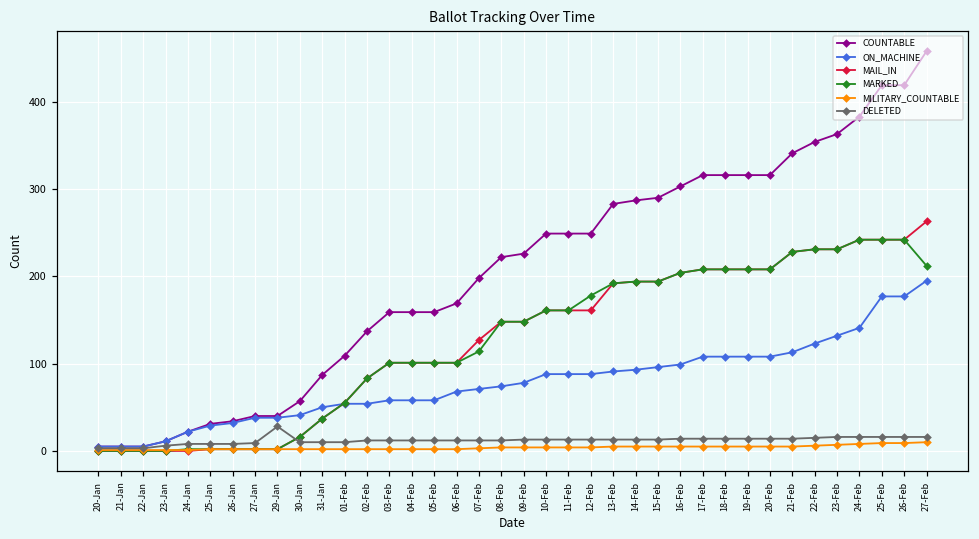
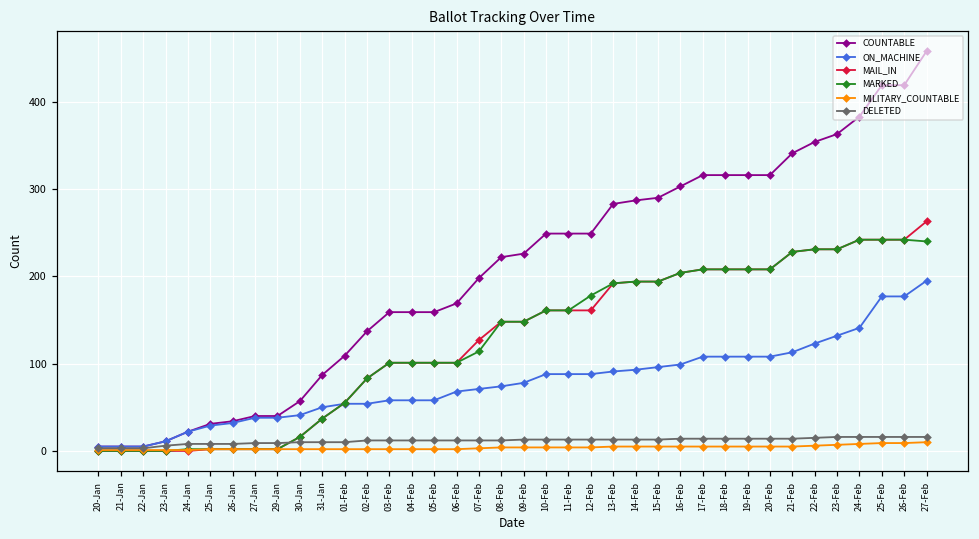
DELETED, 29-Jan: 30 -> 10
MARKED, 27-Feb: 210 -> 240
